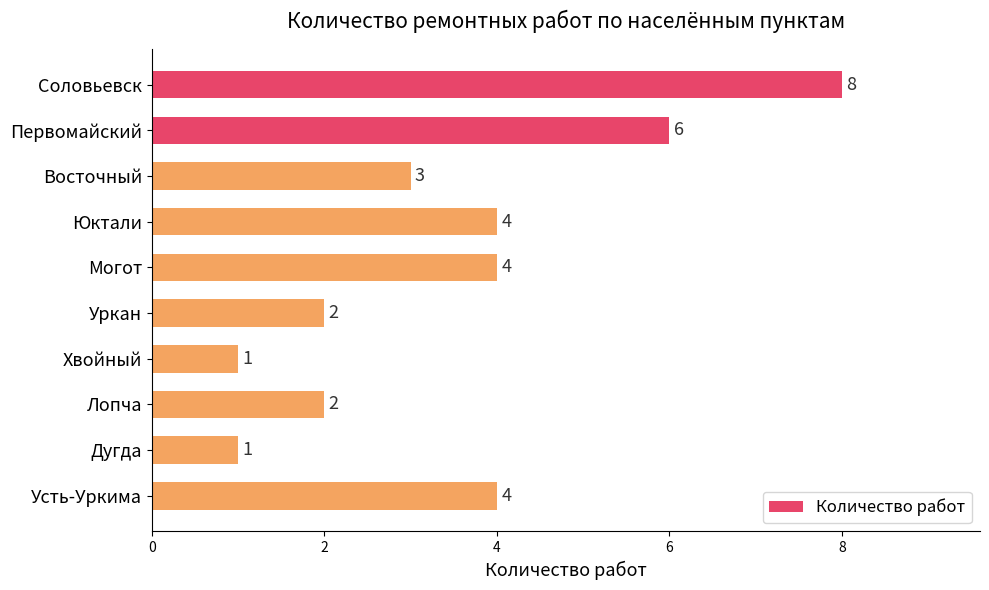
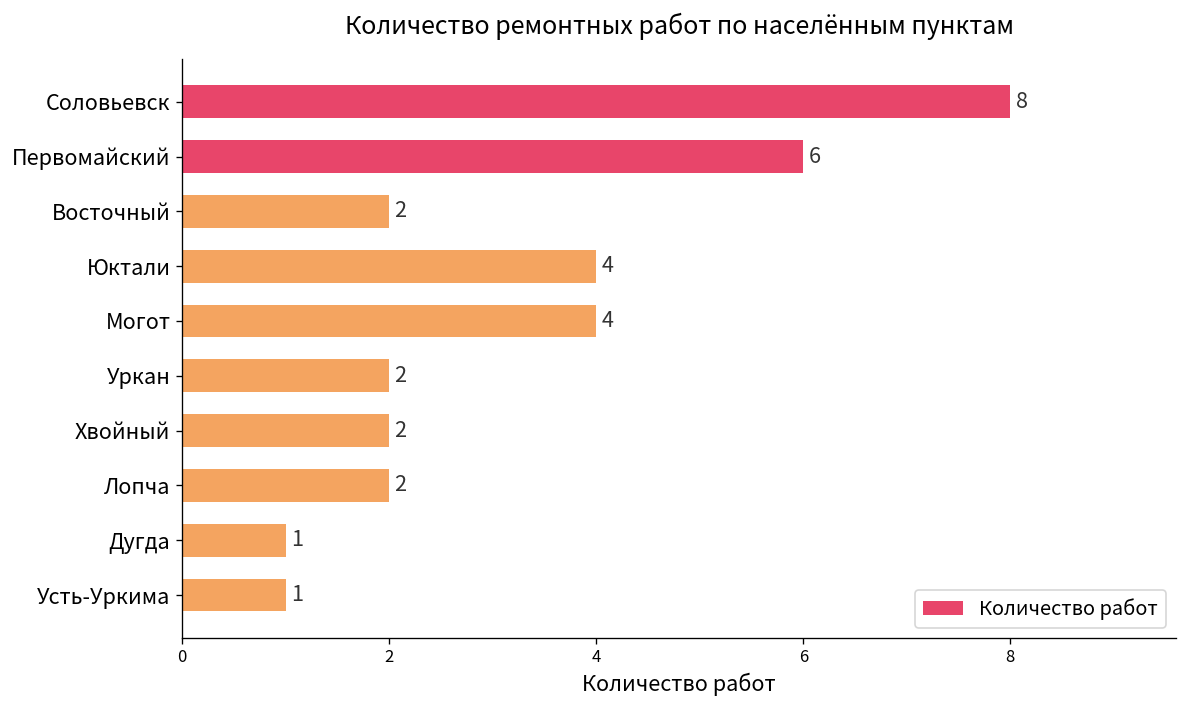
Восточный: 3 -> 2
Хвойный: 1 -> 2
Усть-Уркима: 4 -> 1
